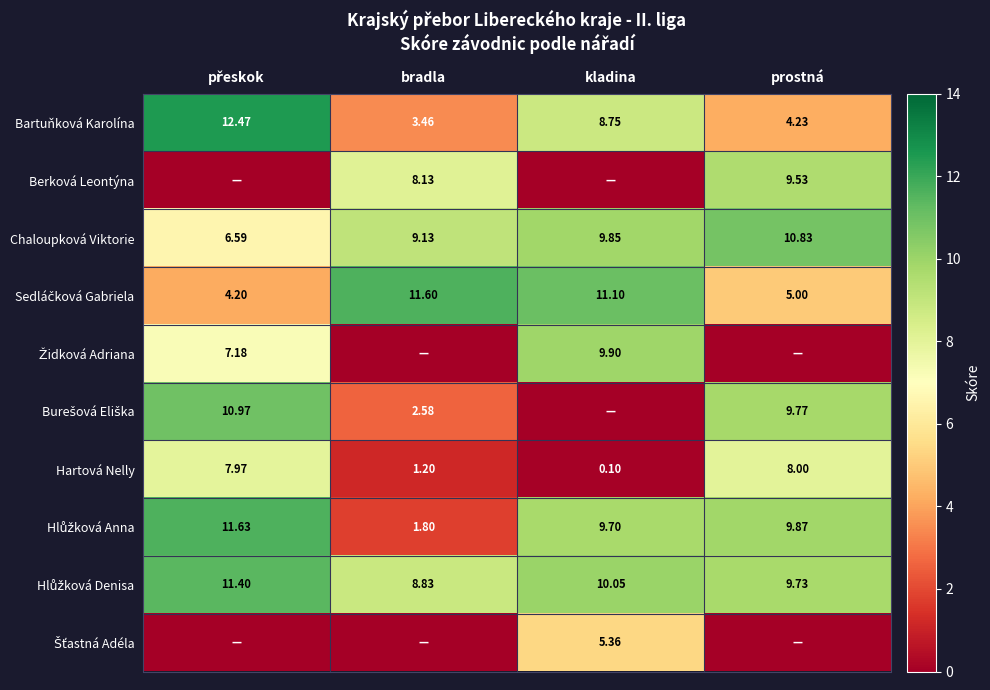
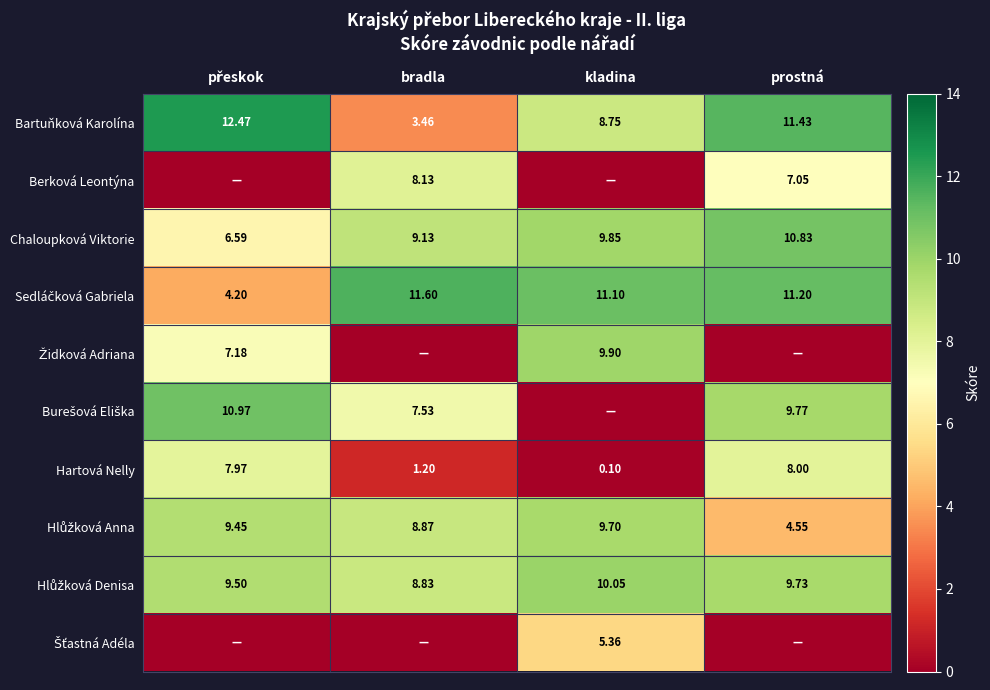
Bartuňková Karolína, prostná: 4.23 -> 11.43
Berková Leontýna, prostná: 9.53 -> 7.05
Sedláčková Gabriela, prostná: 5.00 -> 11.20
Burešová Eliška, bradla: 2.58 -> 7.53
Hlůžková Anna, přeskok: 11.63 -> 9.45
Hlůžková Anna, bradla: 1.80 -> 8.87
Hlůžková Anna, prostná: 9.87 -> 4.55
Hlůžková Denisa, přeskok: 11.40 -> 9.50
